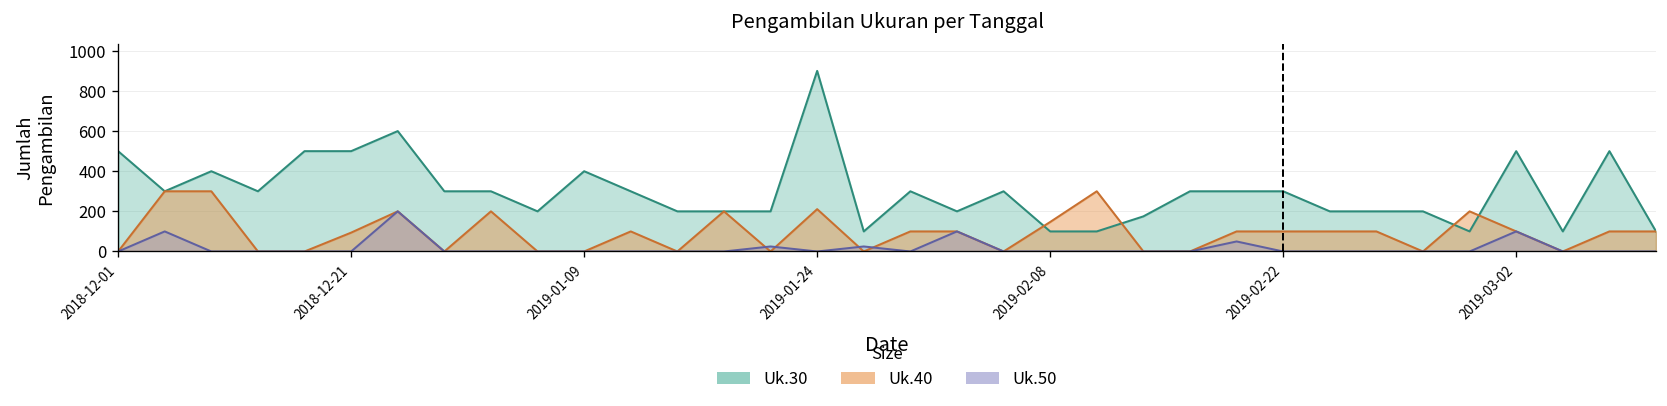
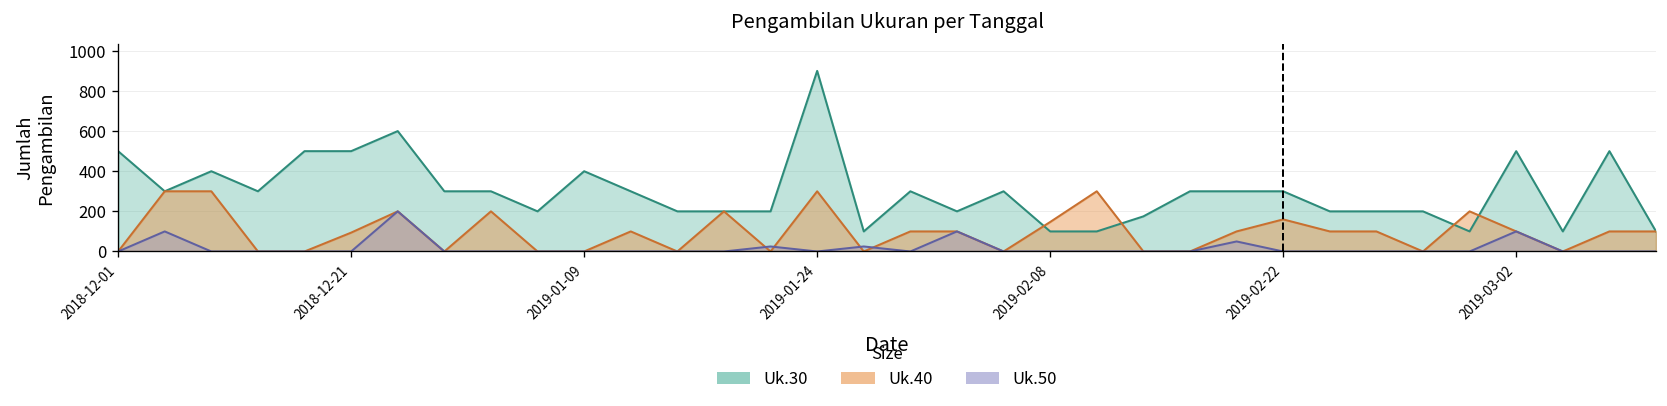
Uk.40, 2019-01-24: 210 -> 300
Uk.40, 2019-02-22: 100 -> 160
